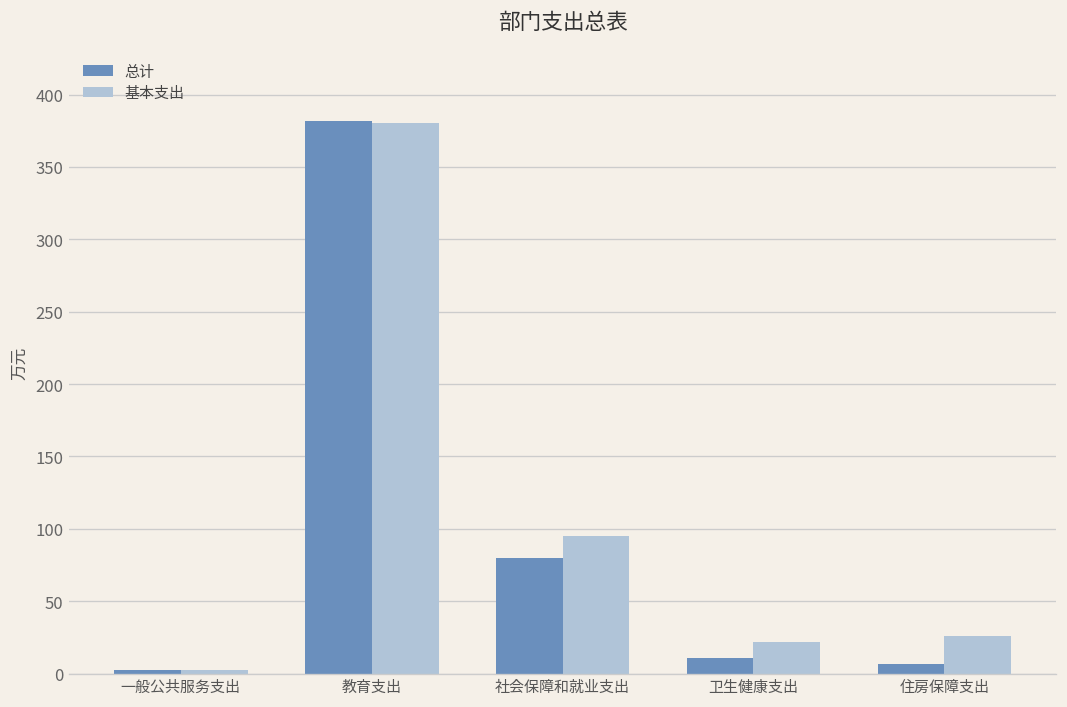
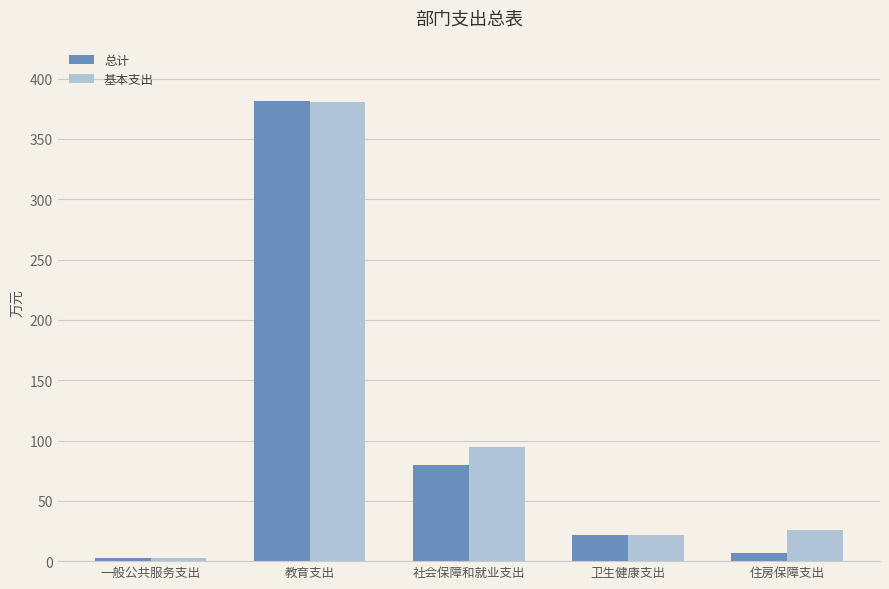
总计, 卫生健康支出: 11 -> 22
